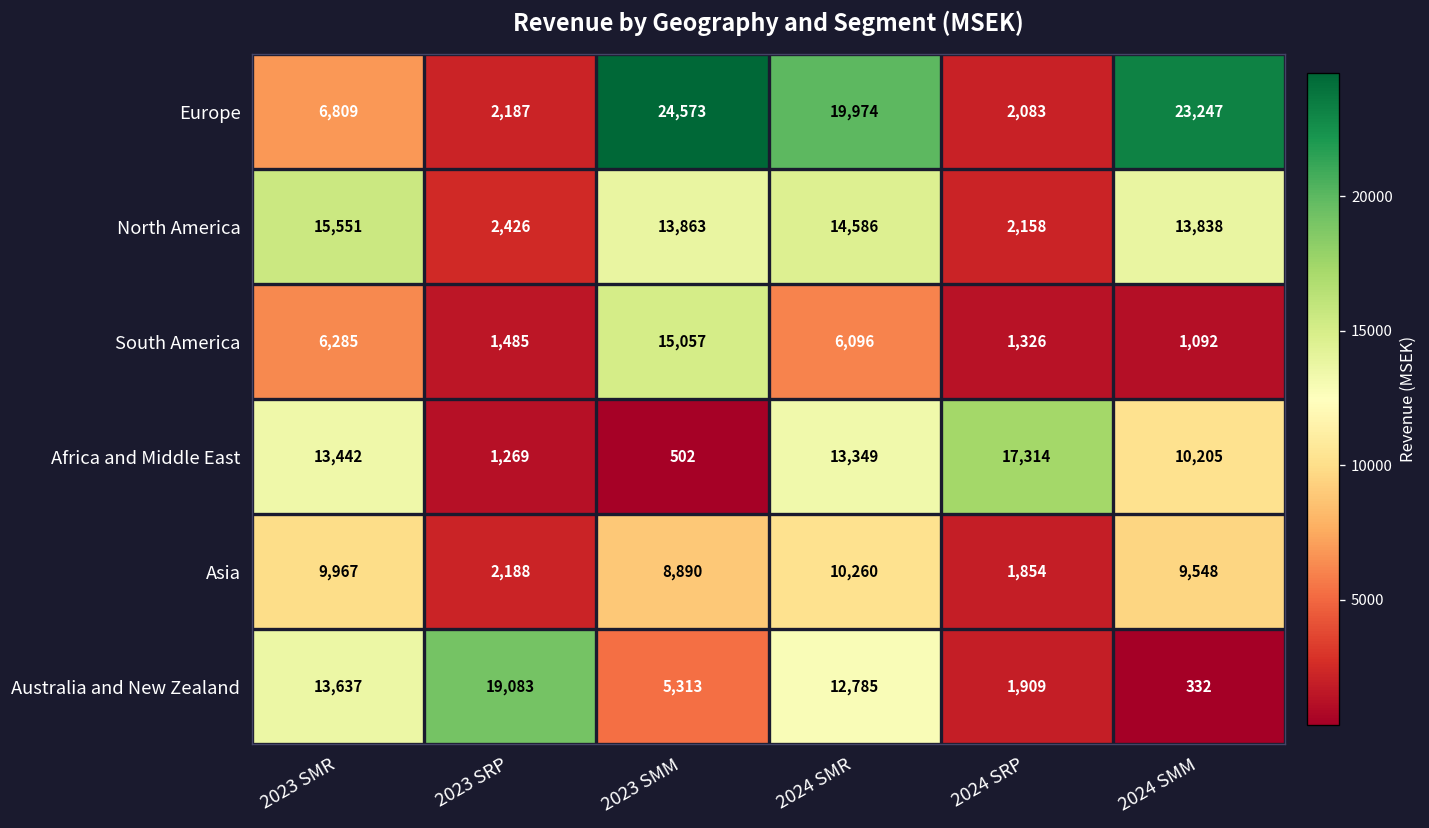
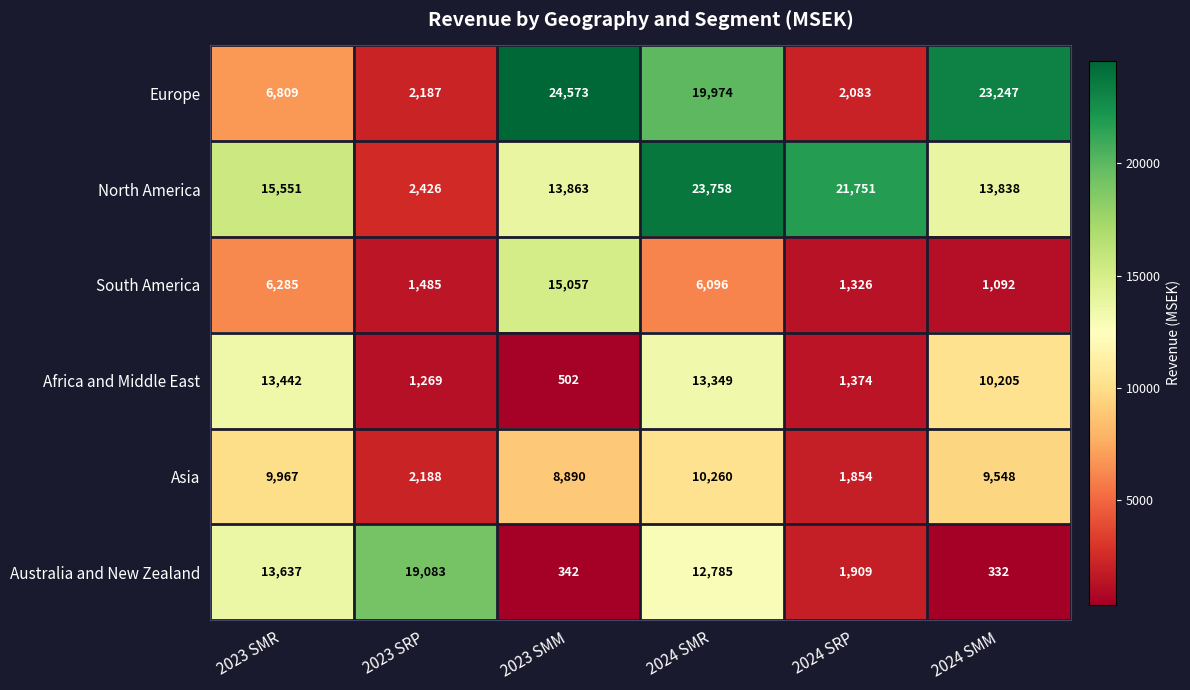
North America, 2024 SMR: 14,586 -> 23,758
North America, 2024 SRP: 2,158 -> 21,751
Africa and Middle East, 2024 SRP: 17,314 -> 1,374
Australia and New Zealand, 2023 SMM: 5,313 -> 342
